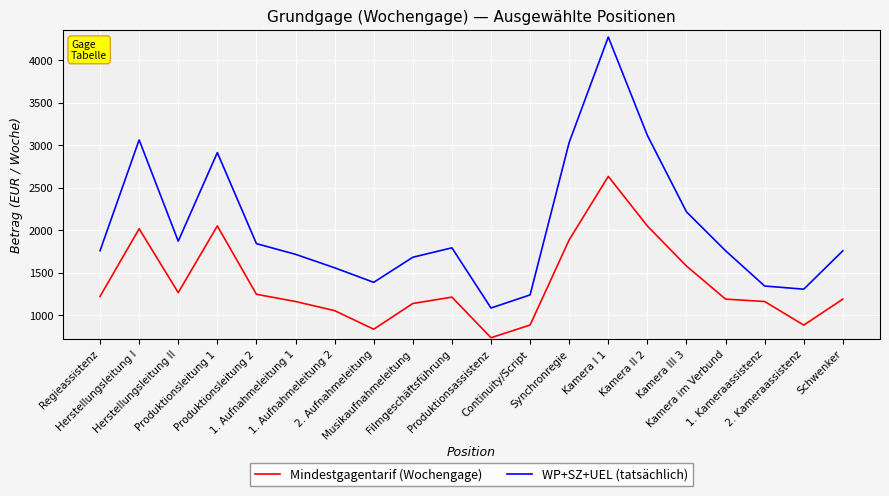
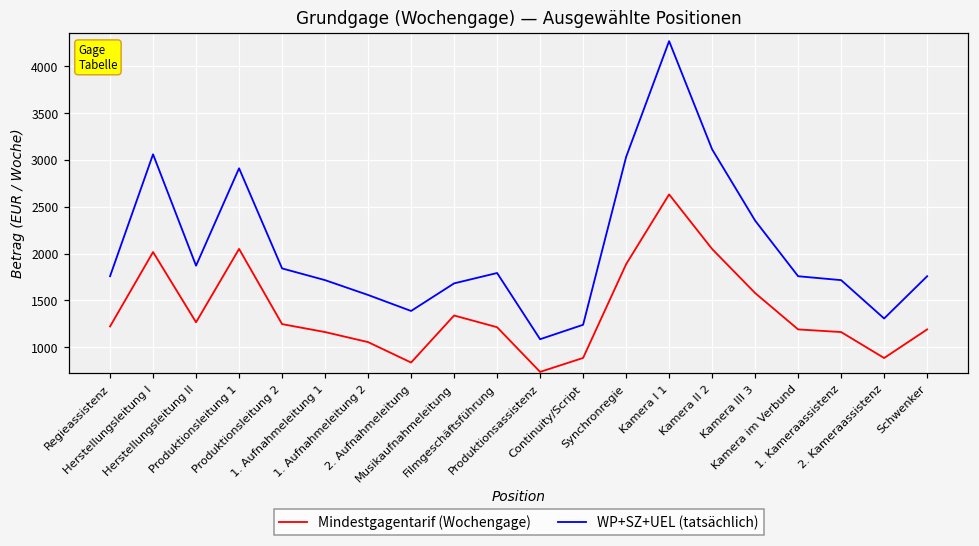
Mindestgagentarif (Wochengage), Musikaufnahmeleitung: 1100 -> 1300
WP+SZ+UEL (tatsächlich), Kamera III 3: 2200 -> 2400
WP+SZ+UEL (tatsächlich), 1. Kameraassistenz: 1300 -> 1700
